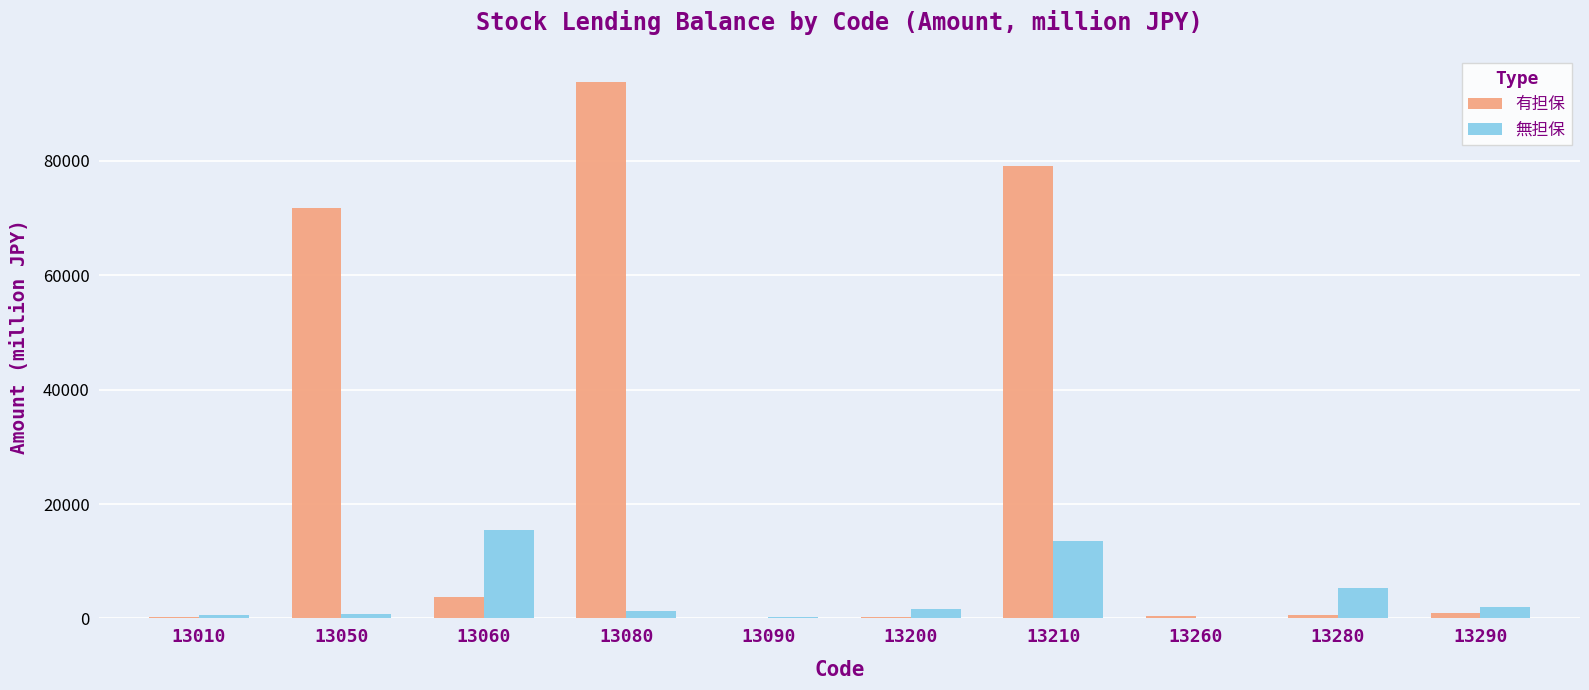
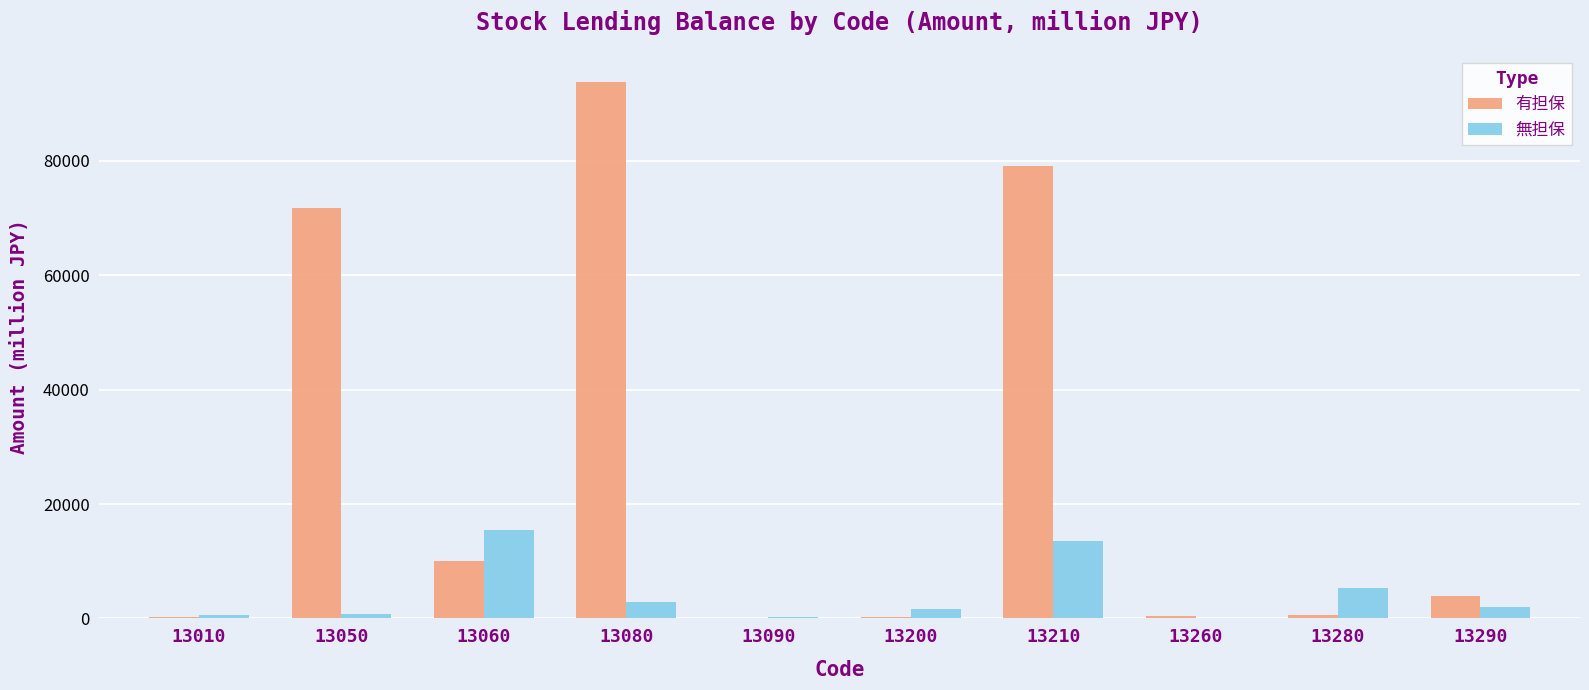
有担保, 13060: 4000 -> 10000
無担保, 13080: 1000 -> 3000
有担保, 13290: 1000 -> 4000
